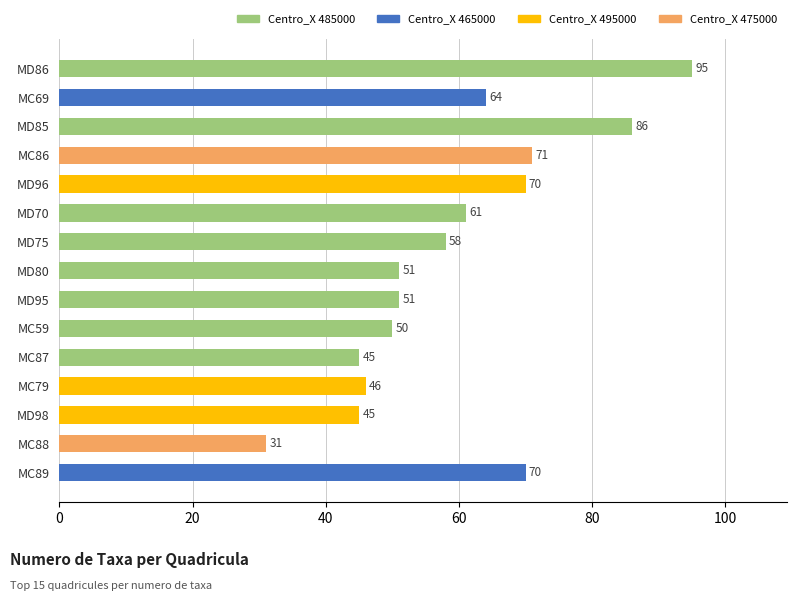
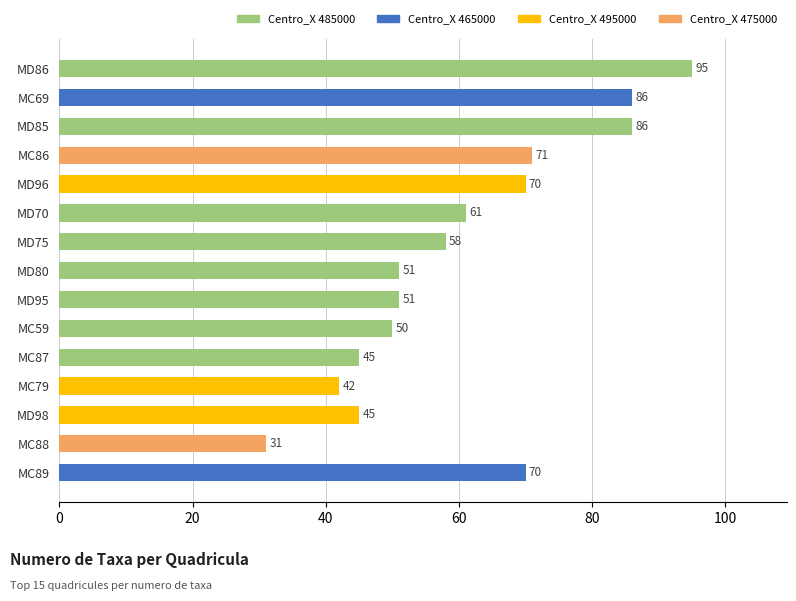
MC69: 64 -> 86
MC79: 46 -> 42
